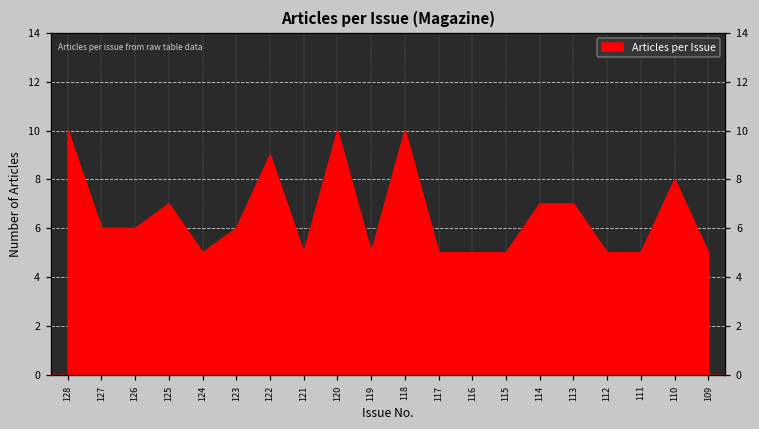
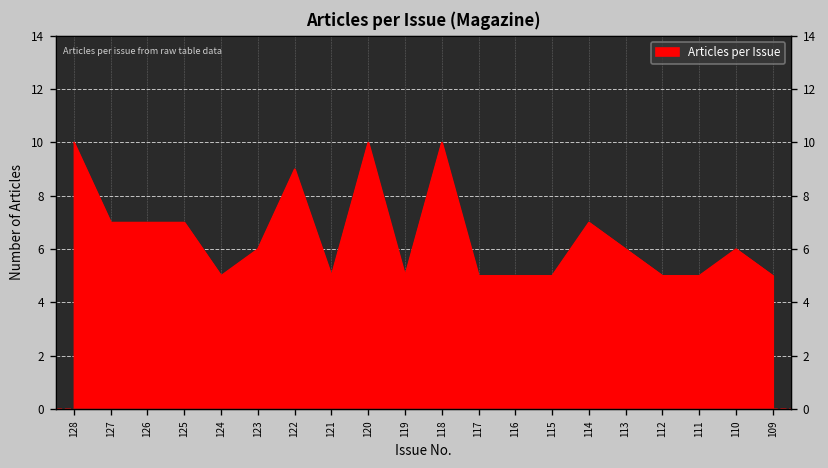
127: 6 -> 7
126: 6 -> 7
113: 7 -> 6
110: 8 -> 6
